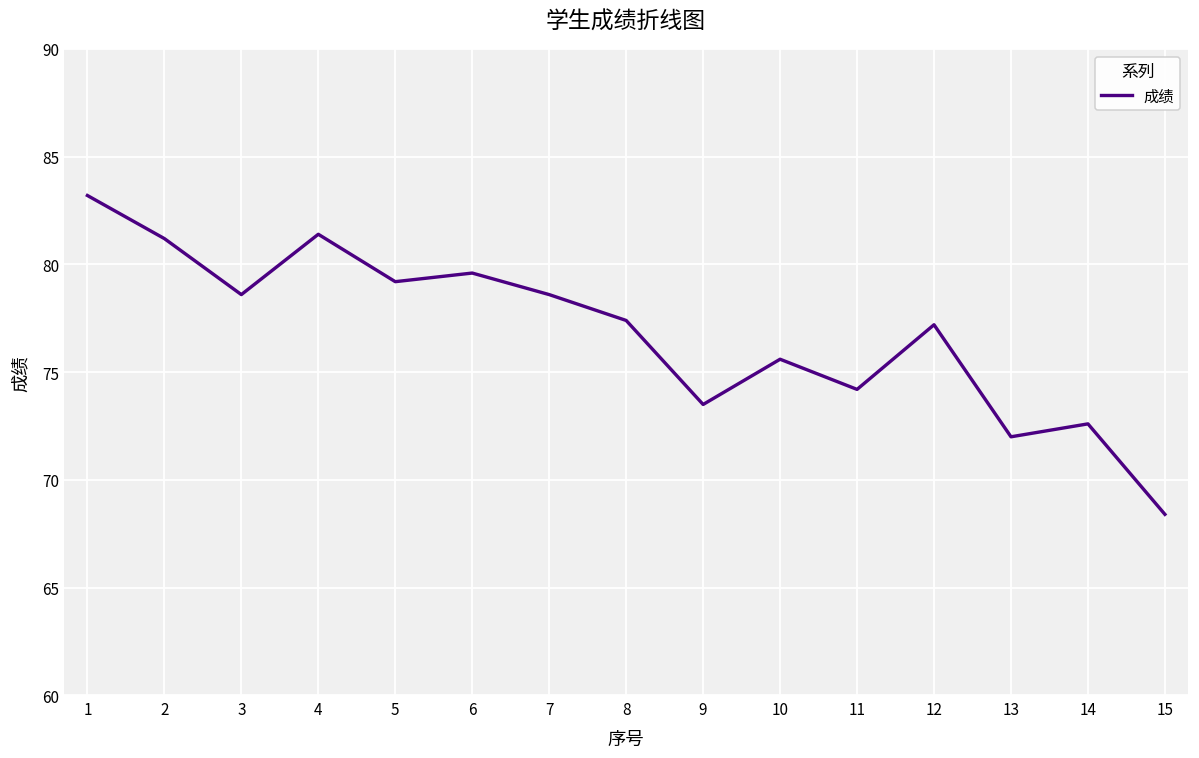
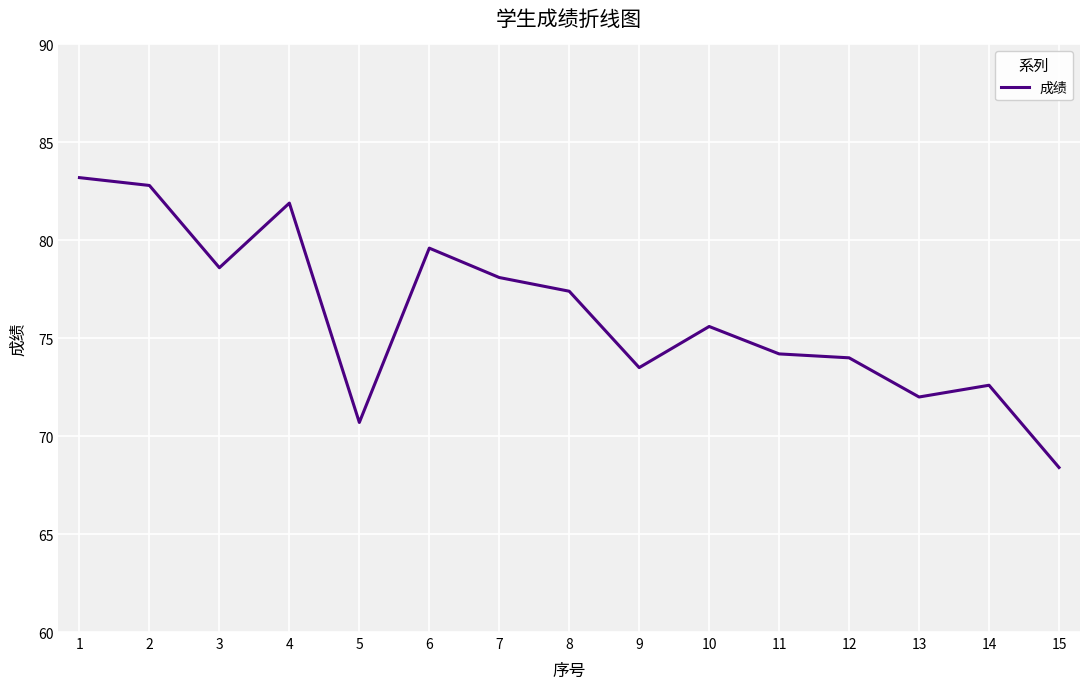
2: 81.2 -> 82.8
4: 81.4 -> 81.9
5: 79.2 -> 70.7
7: 78.6 -> 78.1
12: 77.2 -> 74.0
